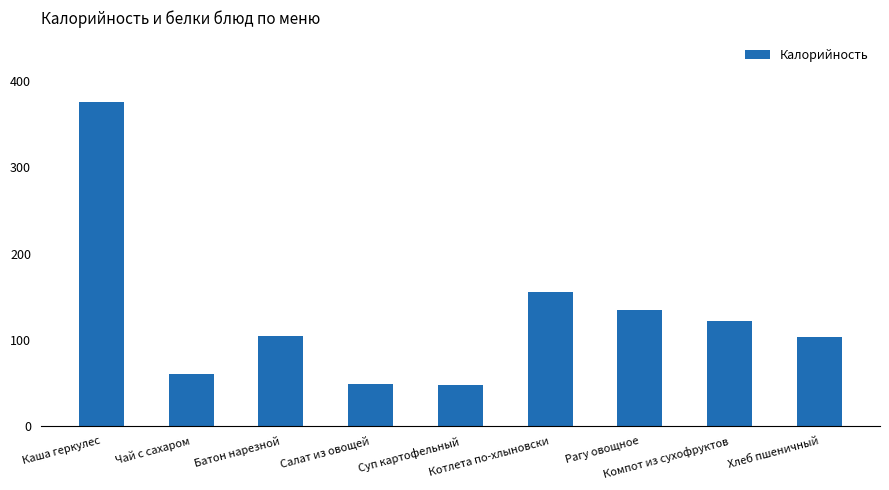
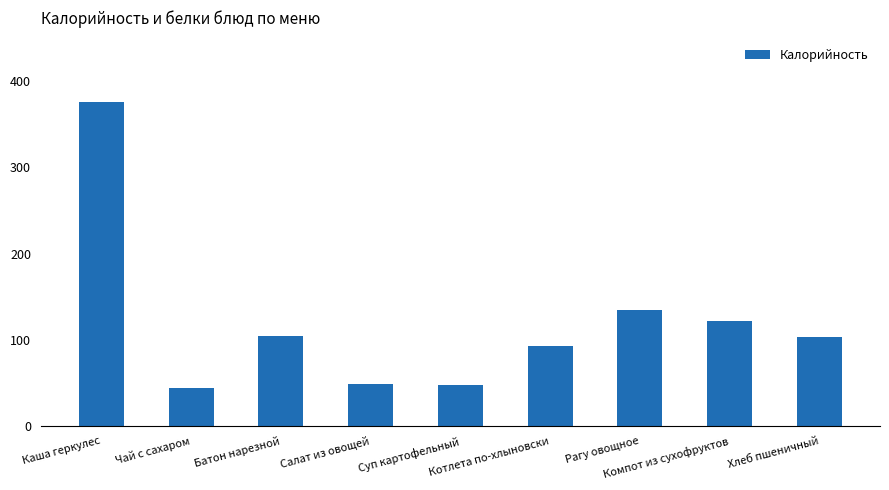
Чай с сахаром: 60 -> 40
Котлета по-хлыновски: 160 -> 90
